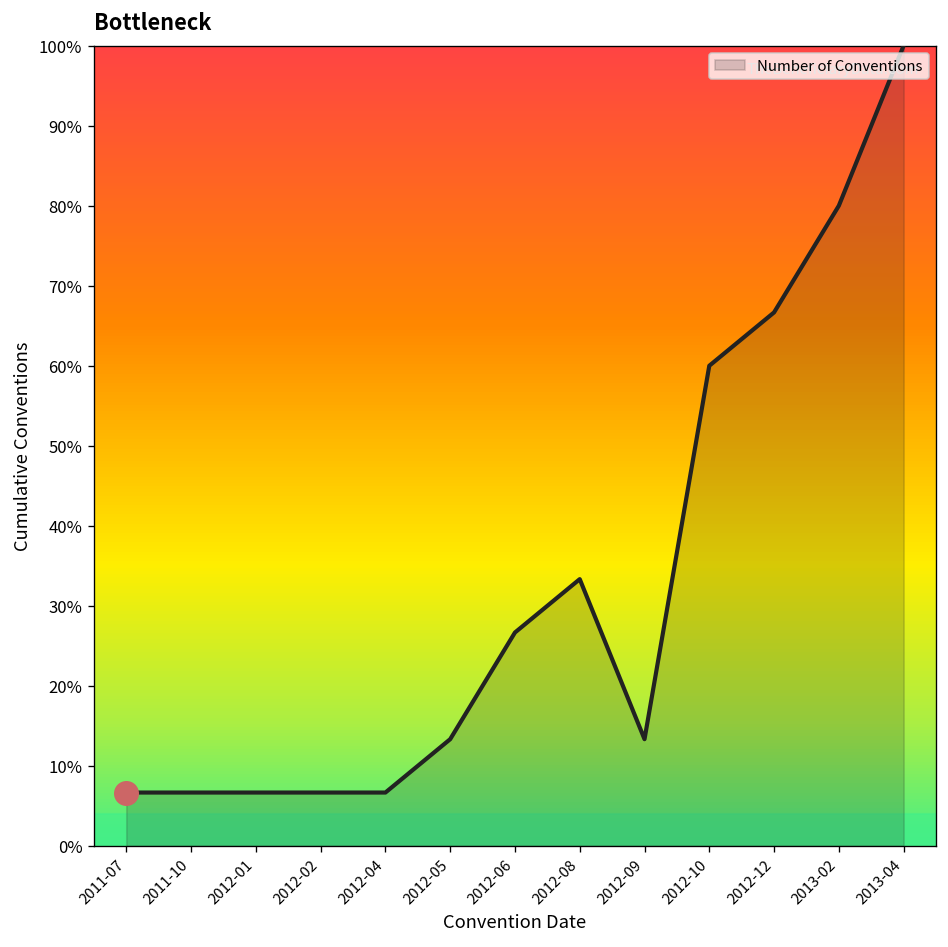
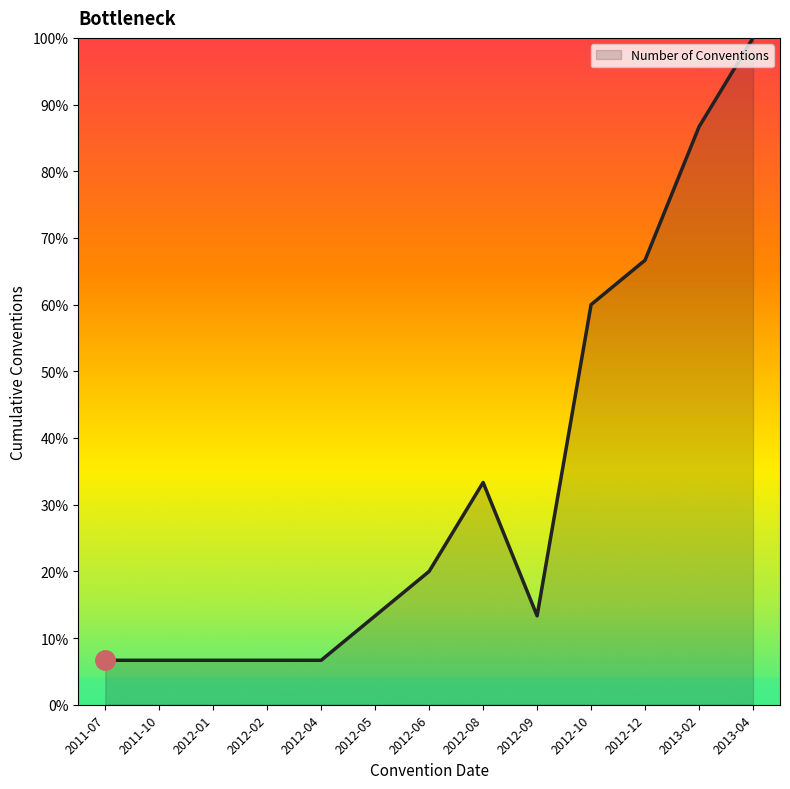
Number of Conventions, 2012-06: 27% -> 20%
Number of Conventions, 2013-02: 80% -> 87%
